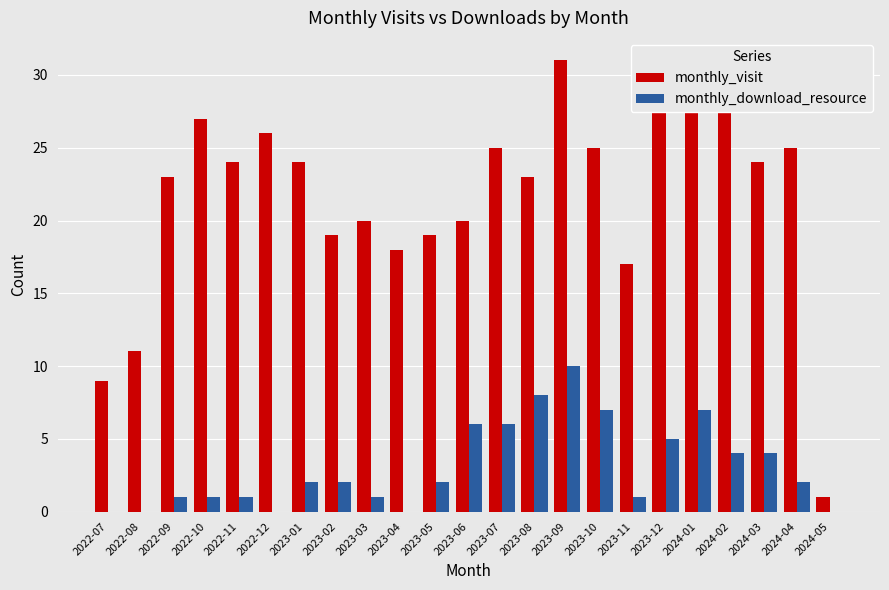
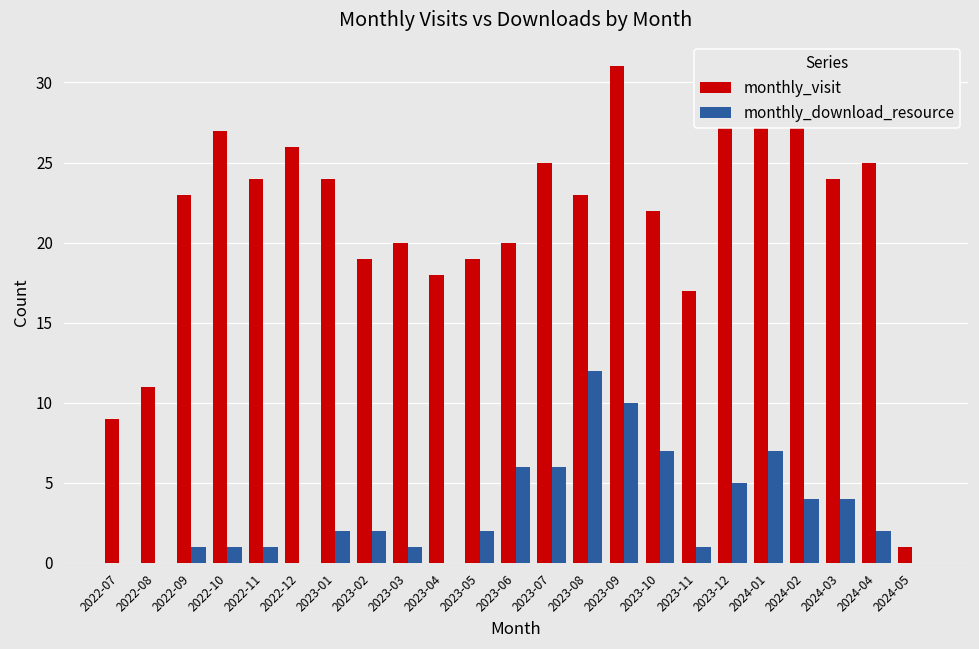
monthly_download_resource, 2023-08: 8 -> 12
monthly_visit, 2023-10: 25 -> 22
